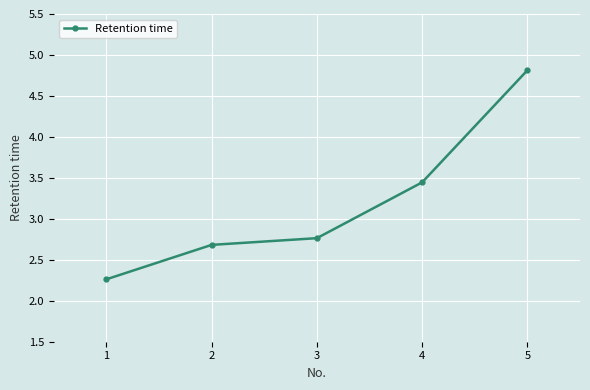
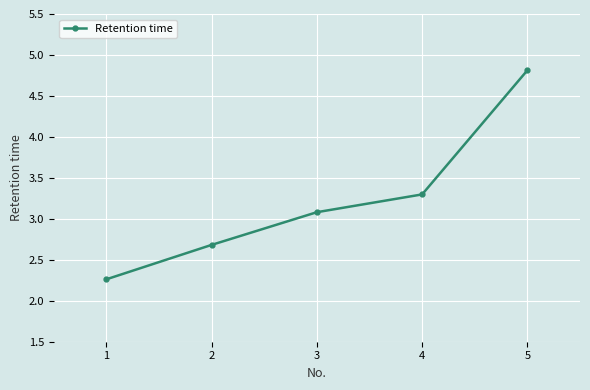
3: 2.8 -> 3.1
4: 3.4 -> 3.3
